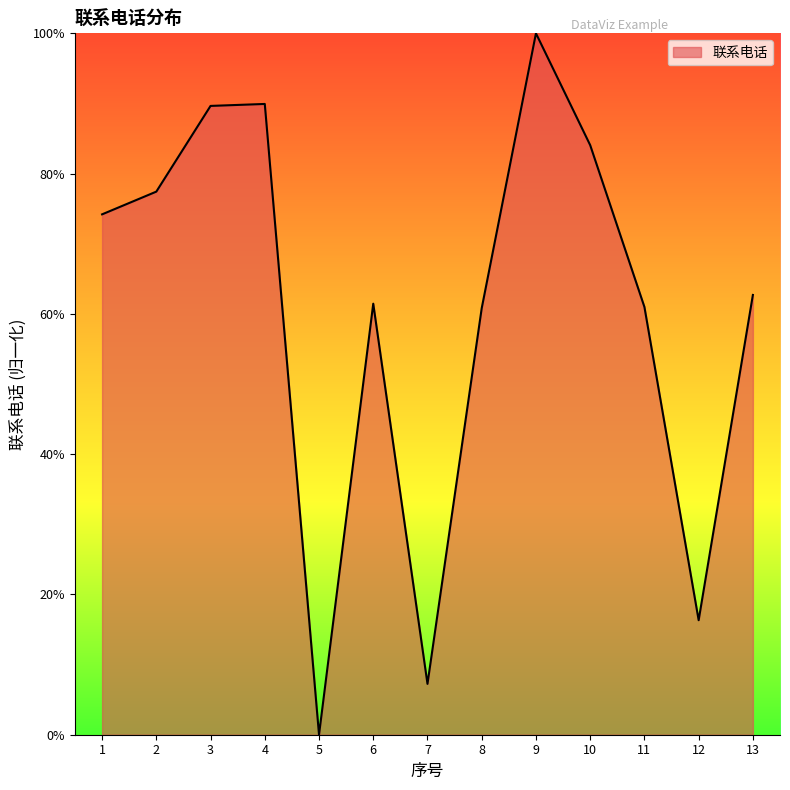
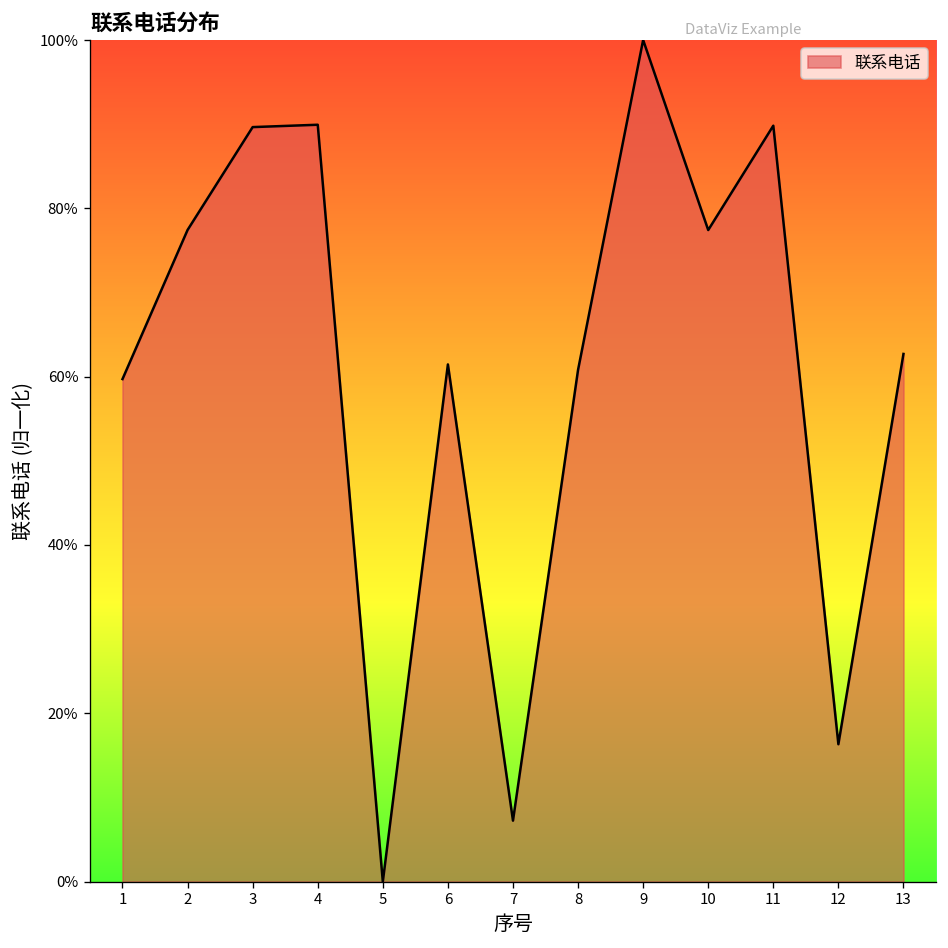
1: 74% -> 60%
10: 84% -> 77%
11: 61% -> 90%
